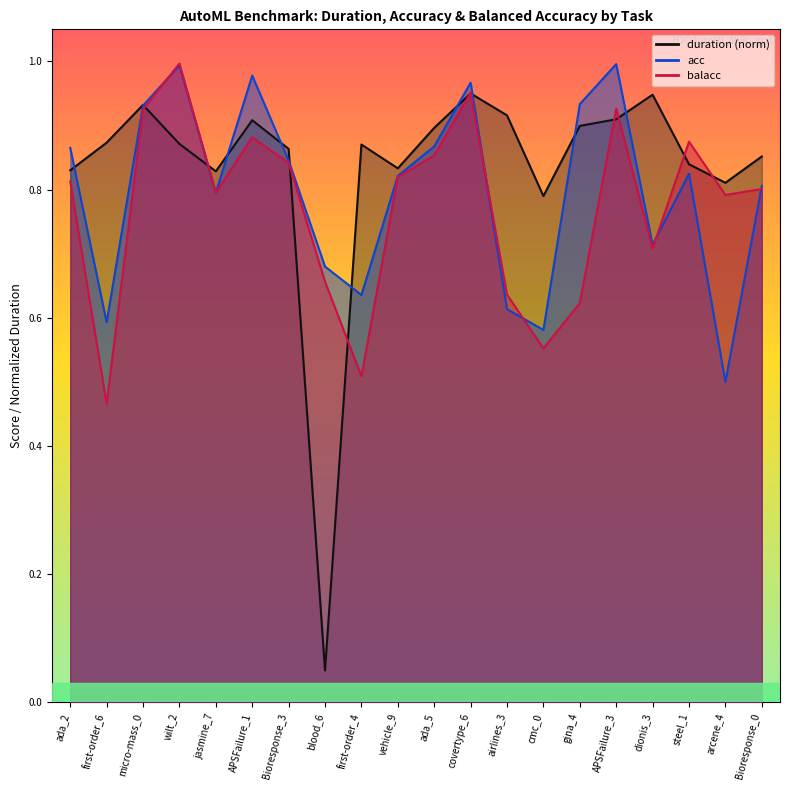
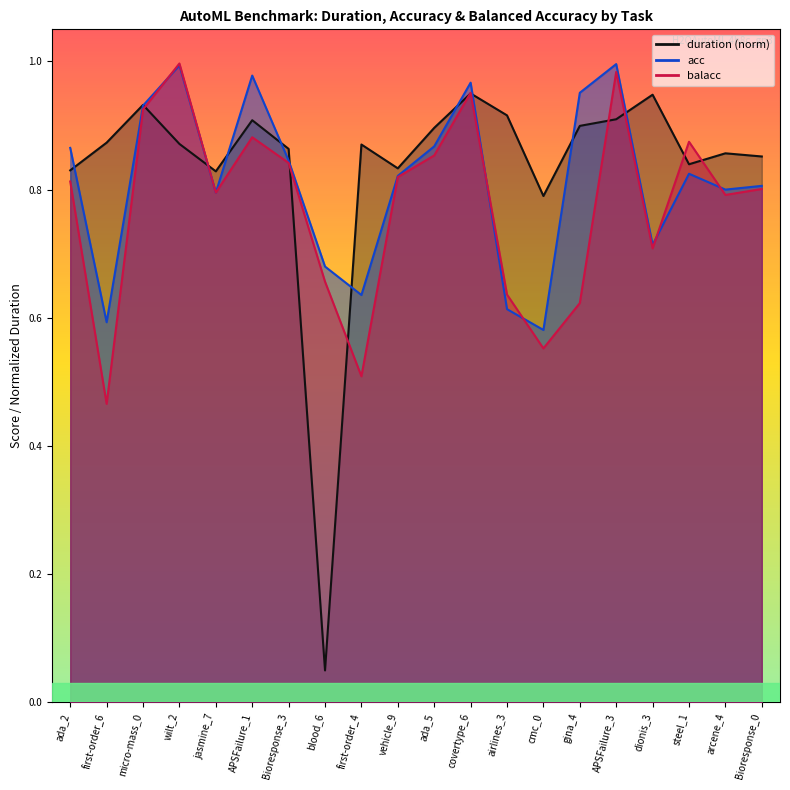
acc, gina_4: 0.93 -> 0.95
balacc, APSFailure_3: 0.93 -> 0.98
duration (norm), arcene_4: 0.81 -> 0.86
acc, arcene_4: 0.5 -> 0.8
